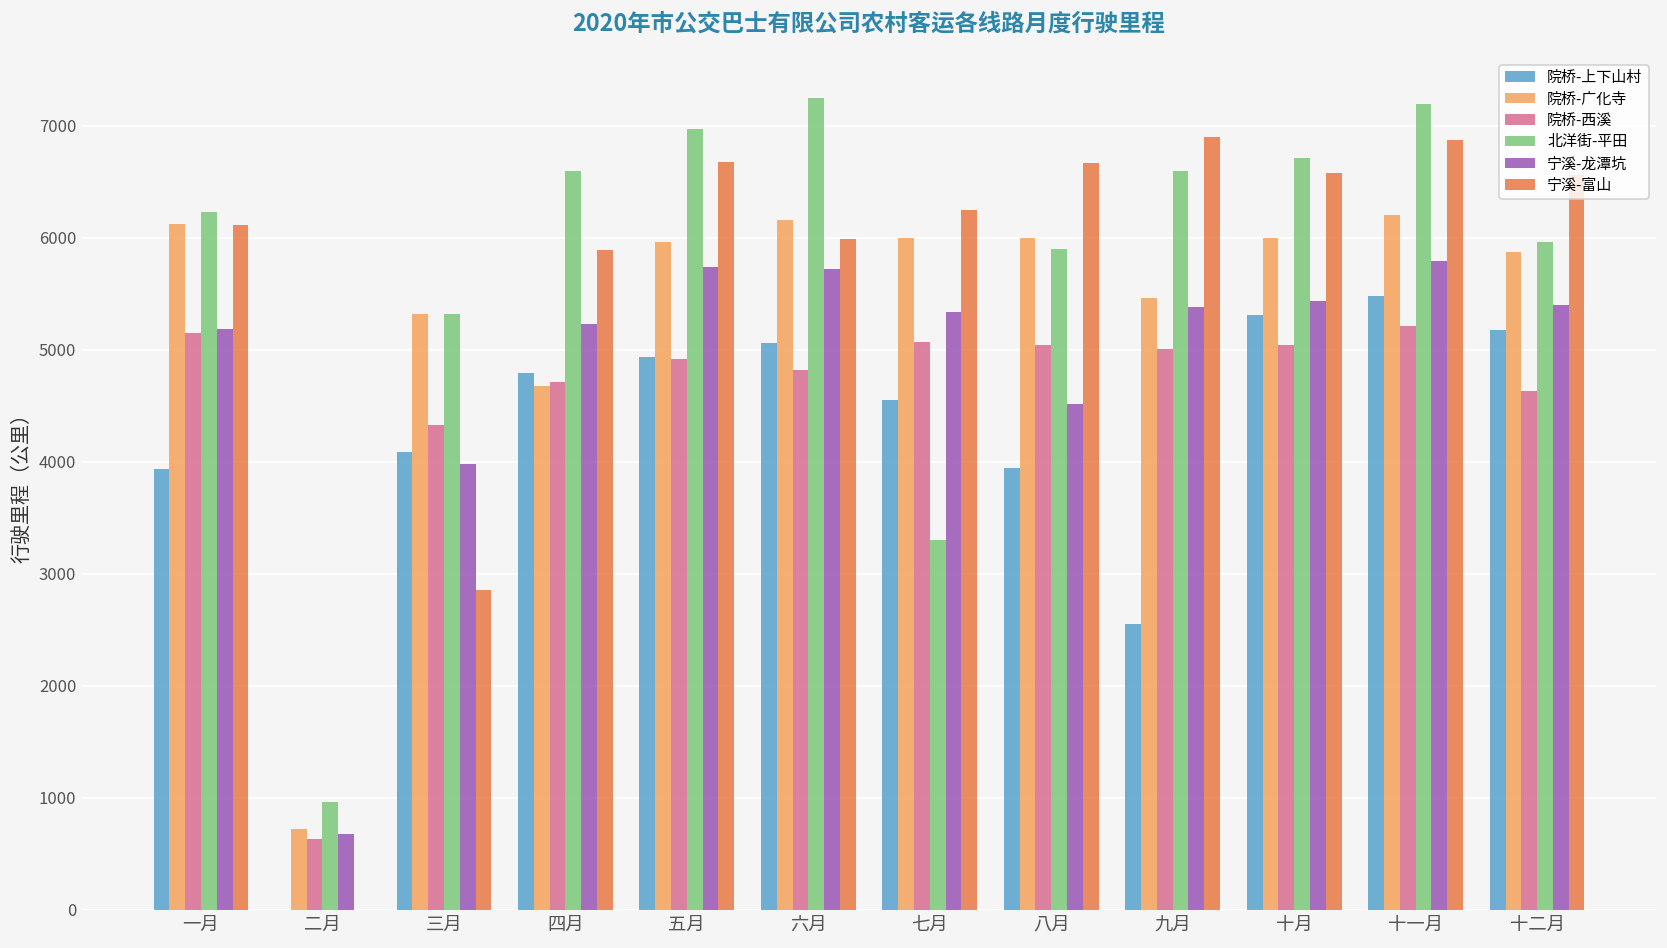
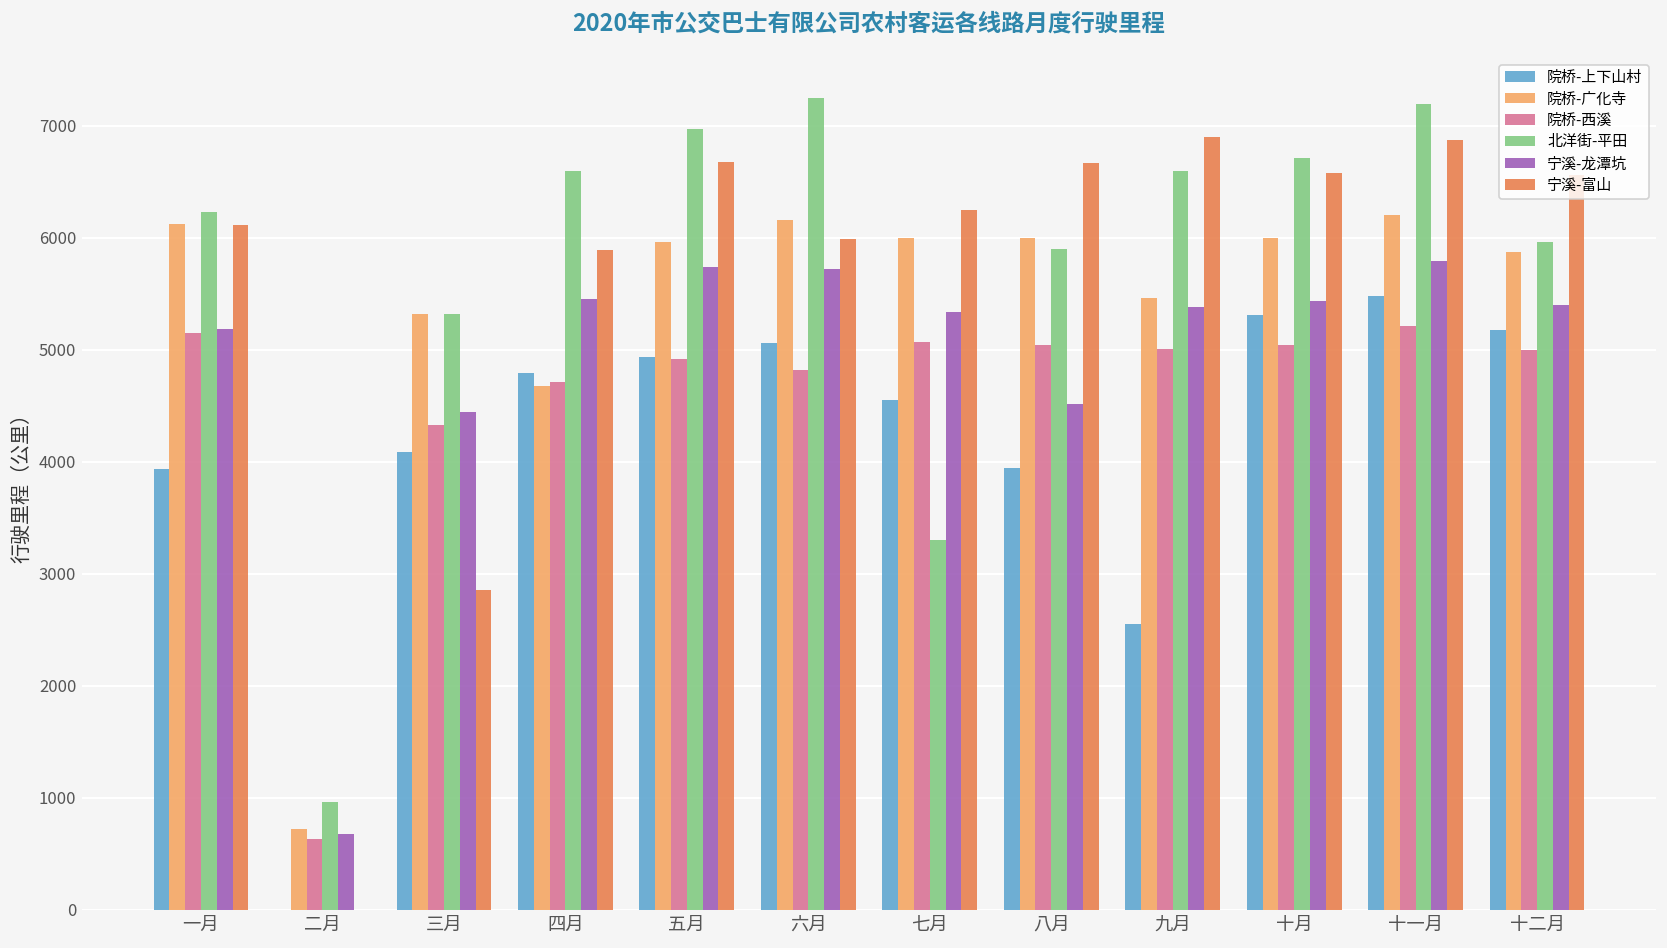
宁溪-龙潭坑, 三月: 4000 -> 4400
宁溪-龙潭坑, 四月: 5200 -> 5500
院桥-西溪, 十二月: 4600 -> 5000
